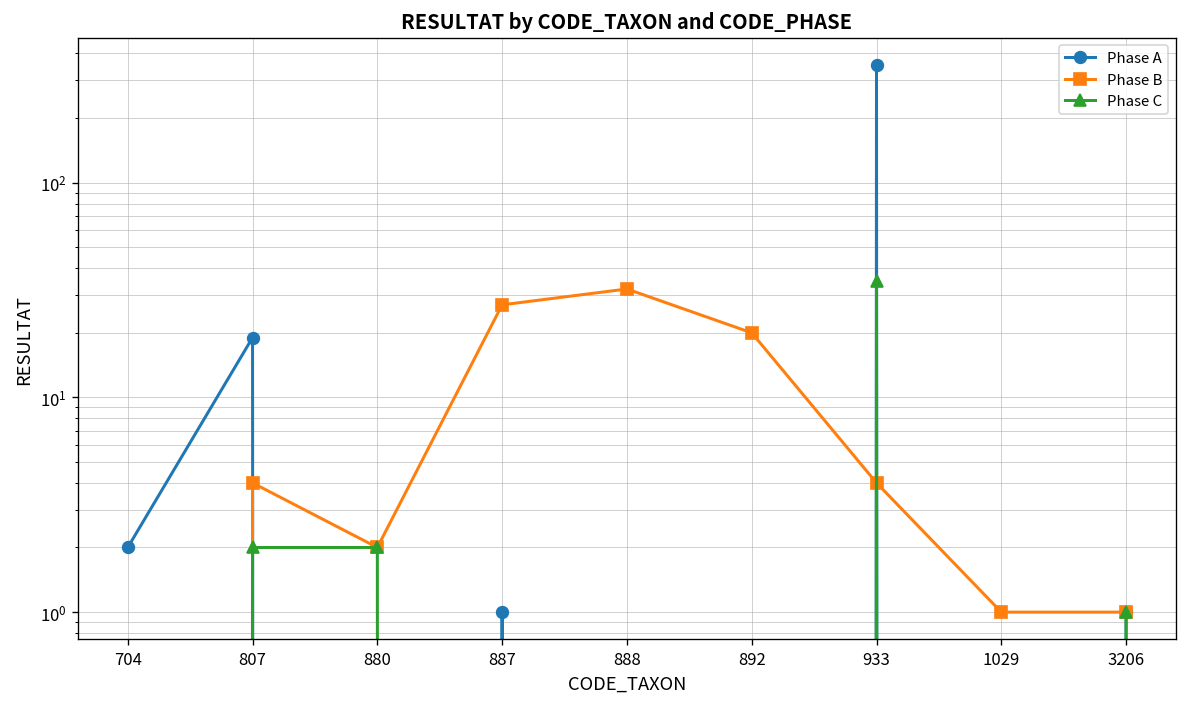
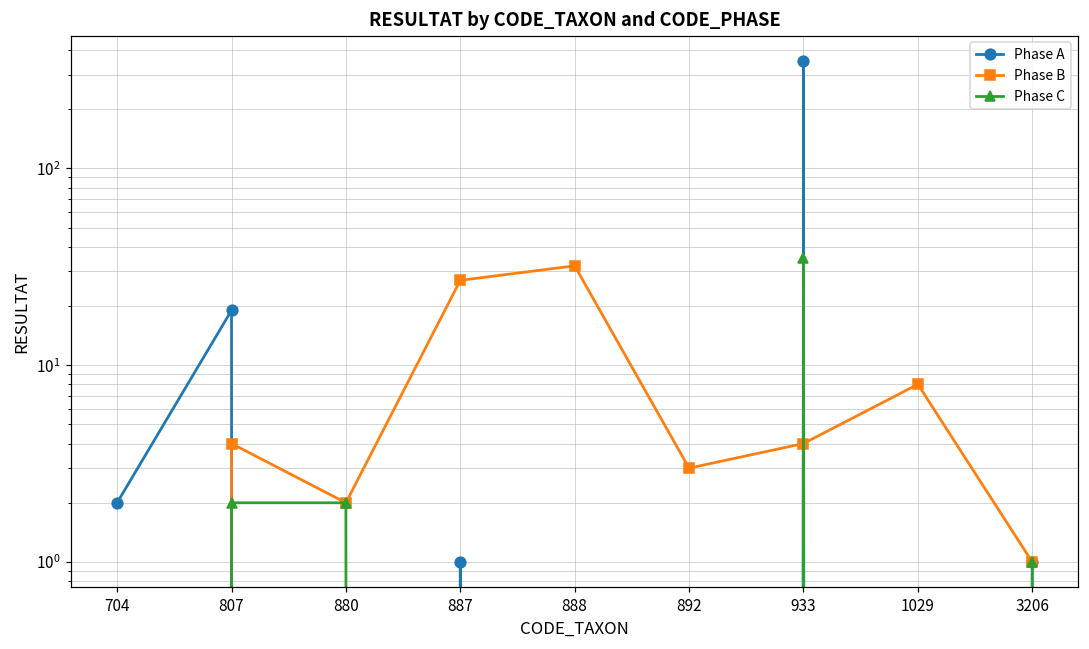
Phase B, 892: 20 -> 3
Phase B, 1029: 1 -> 8
